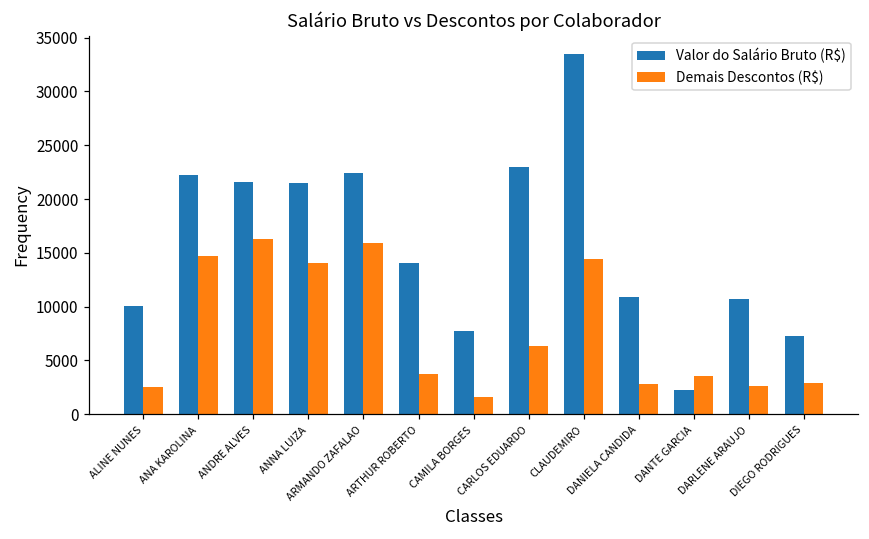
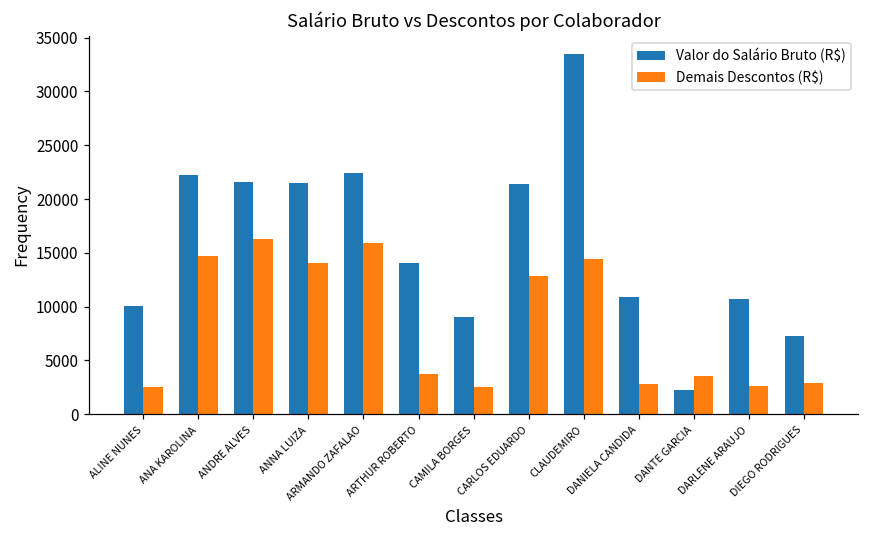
Valor do Salário Bruto (R$), CAMILA BORGES: 8000 -> 9000
Demais Descontos (R$), CAMILA BORGES: 2000 -> 3000
Valor do Salário Bruto (R$), CARLOS EDUARDO: 23000 -> 21000
Demais Descontos (R$), CARLOS EDUARDO: 6000 -> 13000
